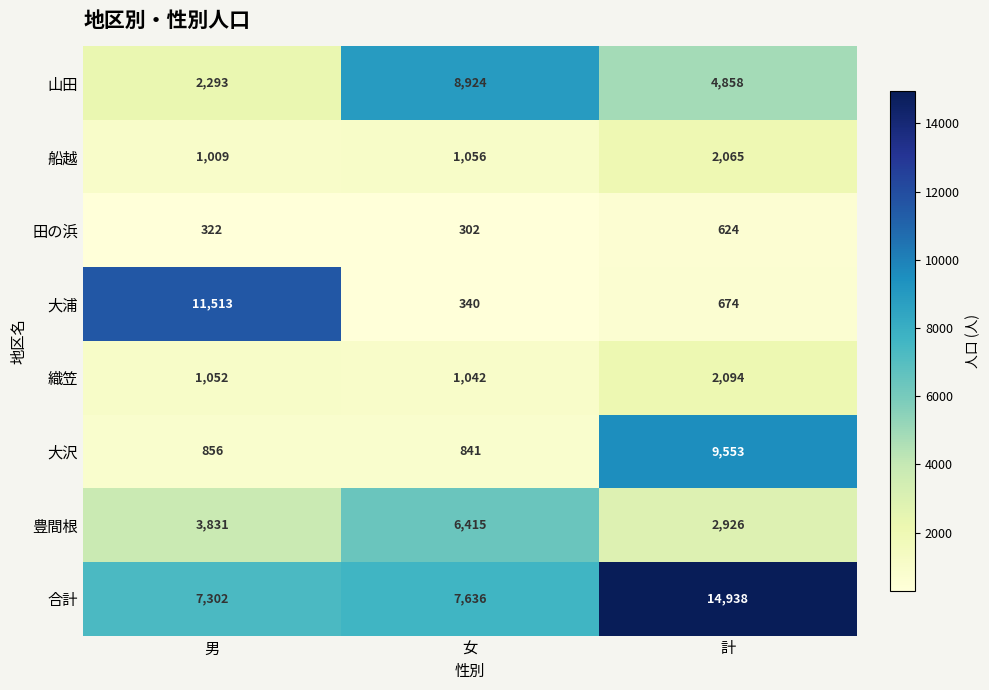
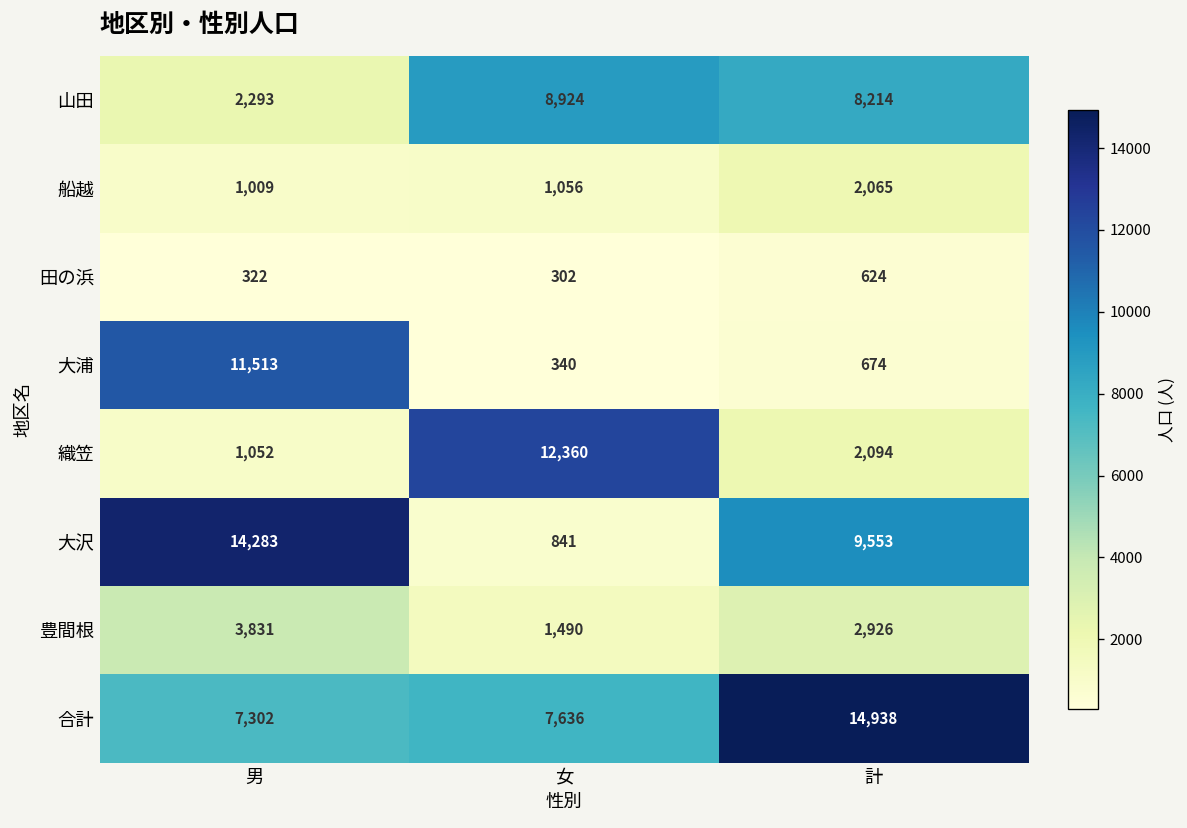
山田, 計: 4,858 -> 8,214
織笠, 女: 1,042 -> 12,360
大沢, 男: 856 -> 14,283
豊間根, 女: 6,415 -> 1,490
